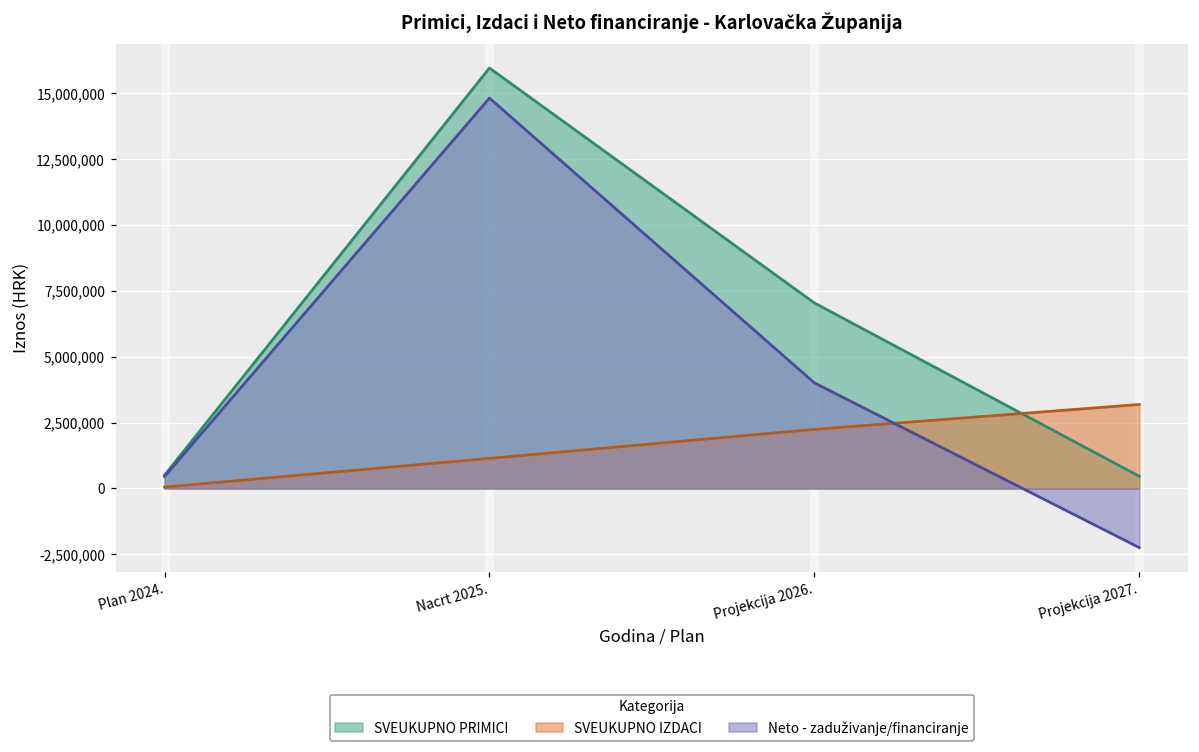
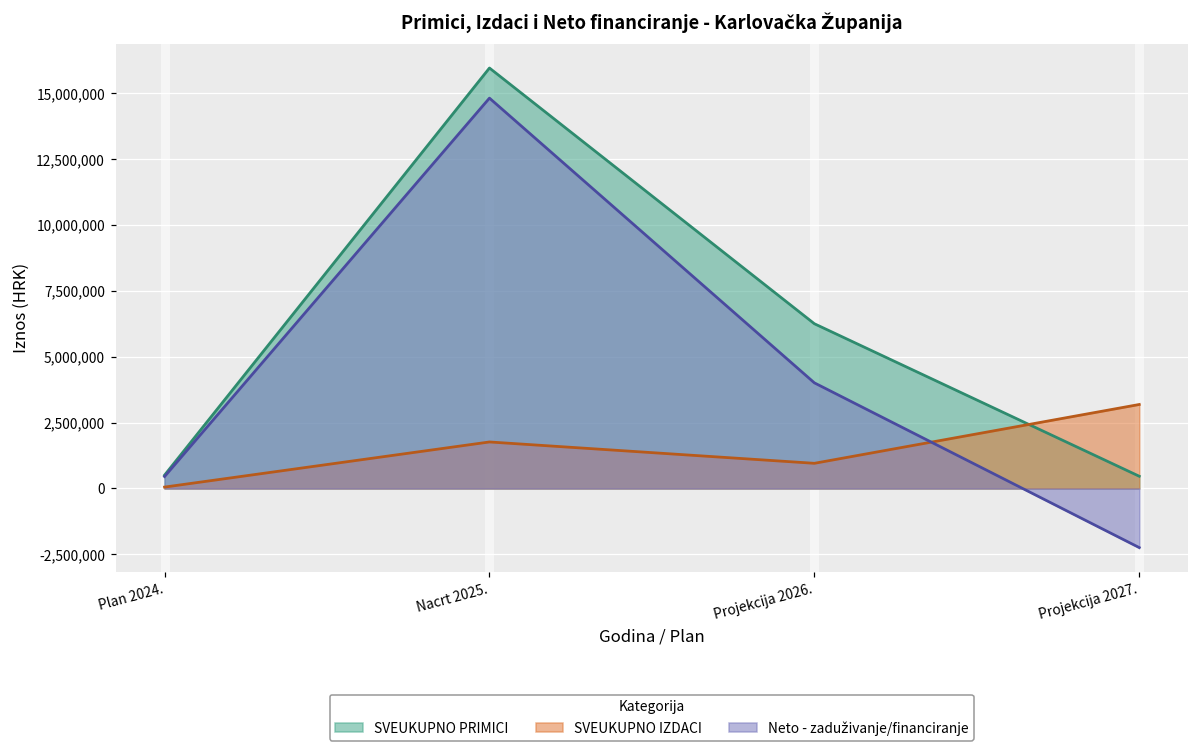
SVEUKUPNO IZDACI, Nacrt 2025.: 1,100,000 -> 1,800,000
SVEUKUPNO PRIMICI, Projekcija 2026.: 7,000,000 -> 6,300,000
SVEUKUPNO IZDACI, Projekcija 2026.: 2,200,000 -> 1,000,000
